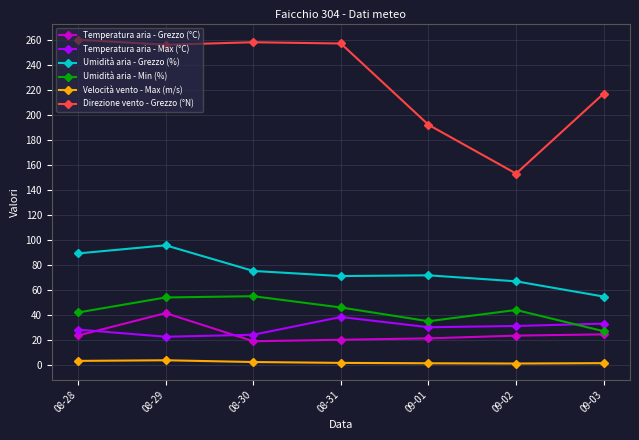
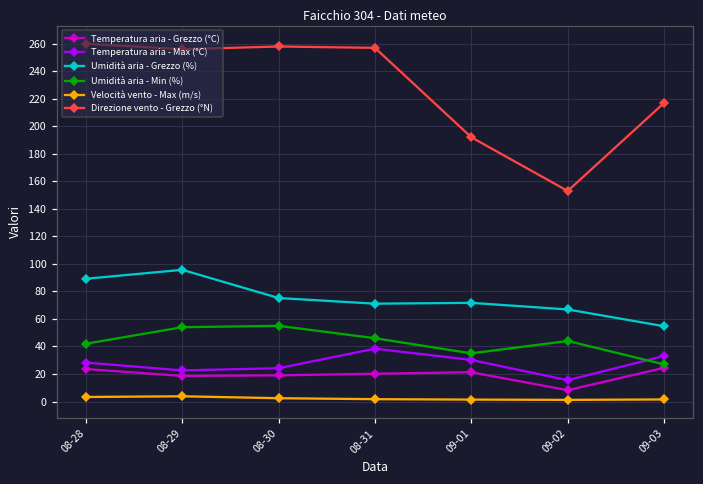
Temperatura aria - Grezzo (°C), 08-29: 42 -> 19
Temperatura aria - Grezzo (°C), 09-02: 24 -> 8
Temperatura aria - Max (°C), 09-02: 31 -> 16
